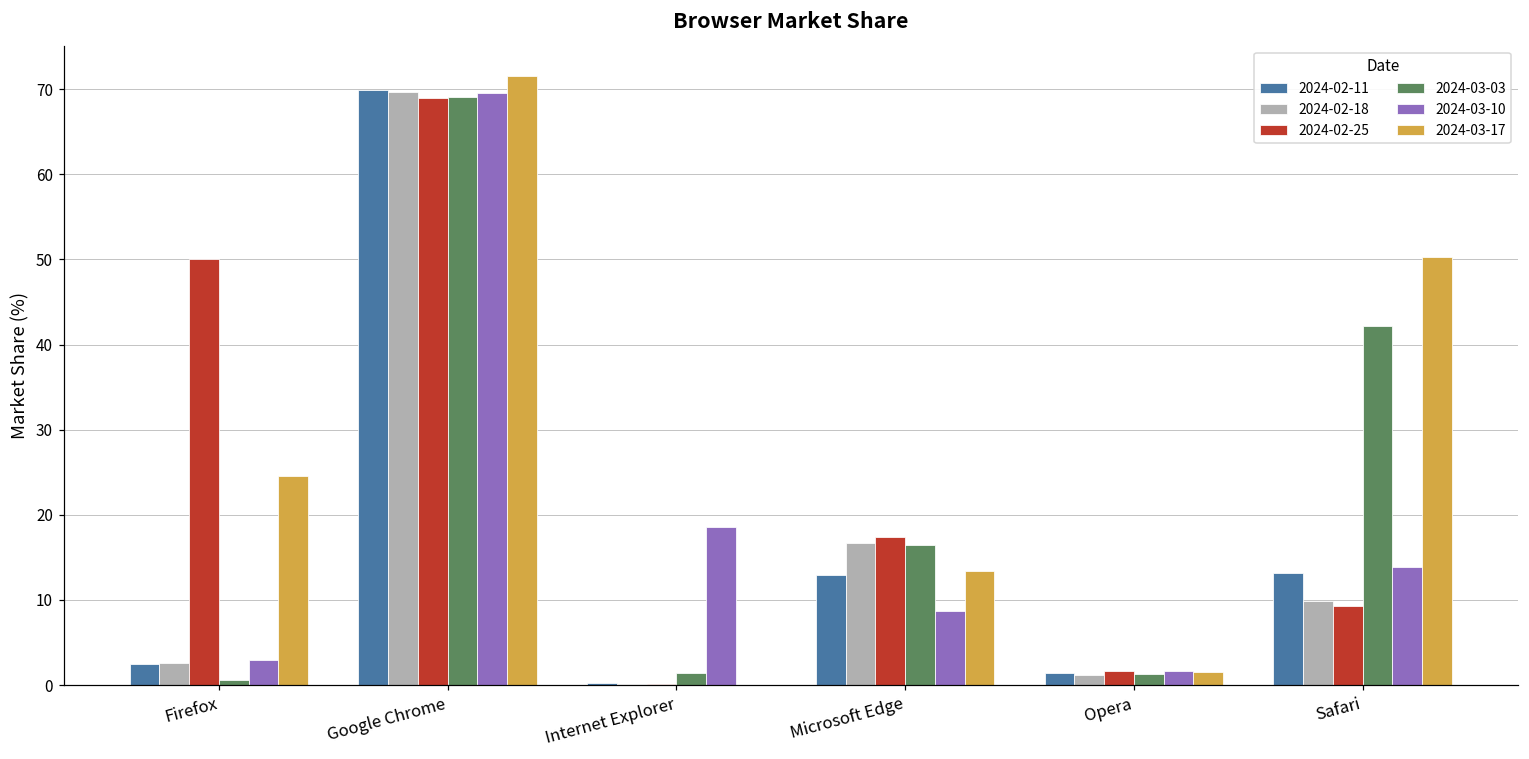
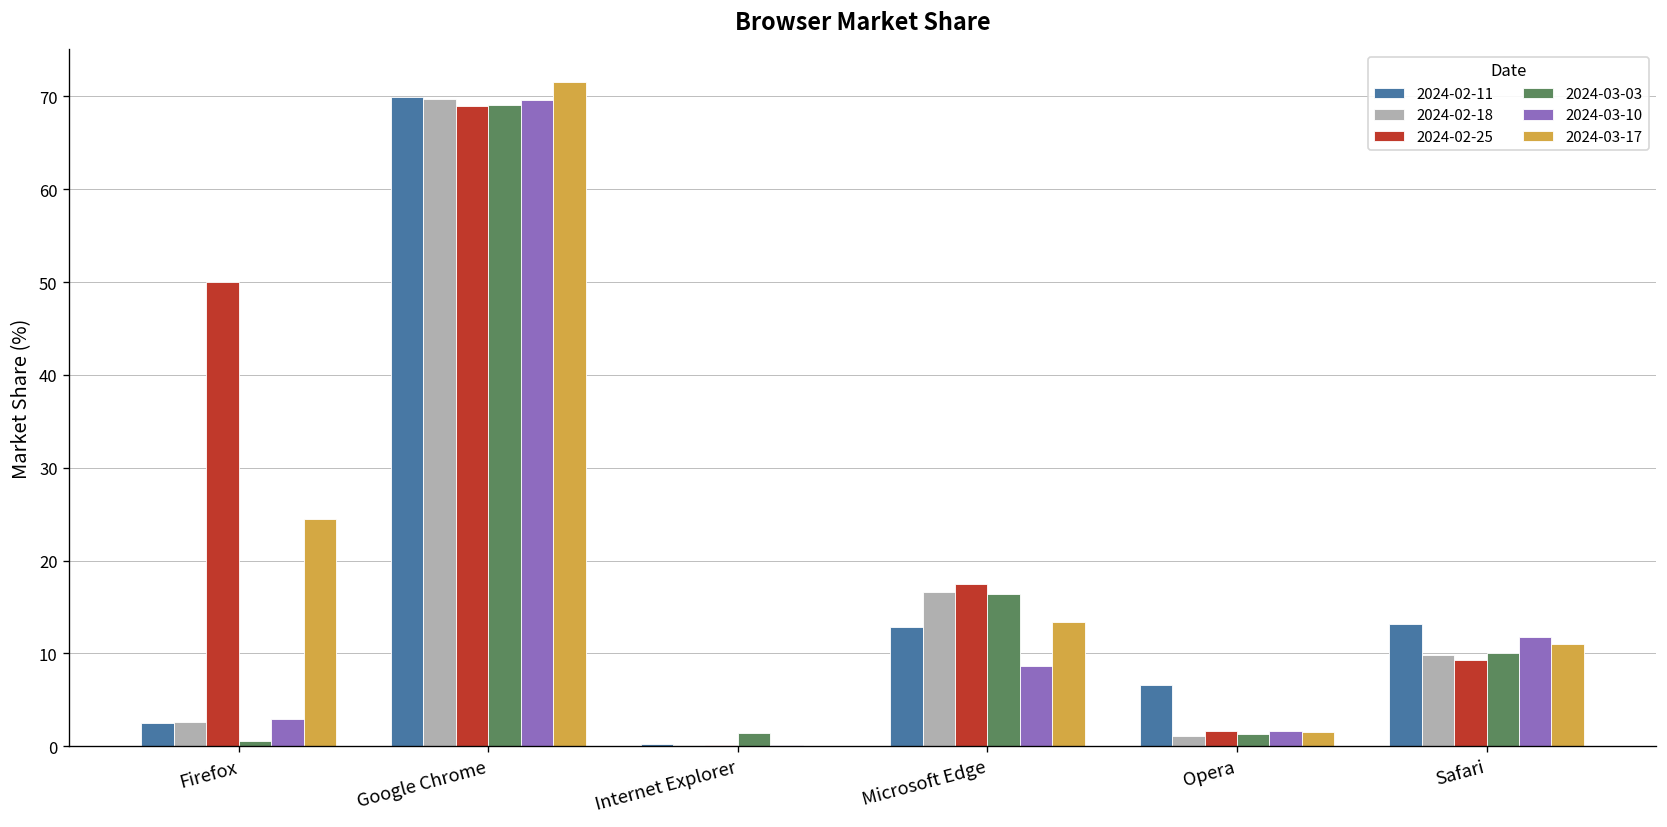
2024-03-10, Internet Explorer: 19 -> 0
2024-02-11, Opera: 1 -> 7
2024-03-03, Safari: 42 -> 10
2024-03-10, Safari: 14 -> 12
2024-03-17, Safari: 50 -> 11
